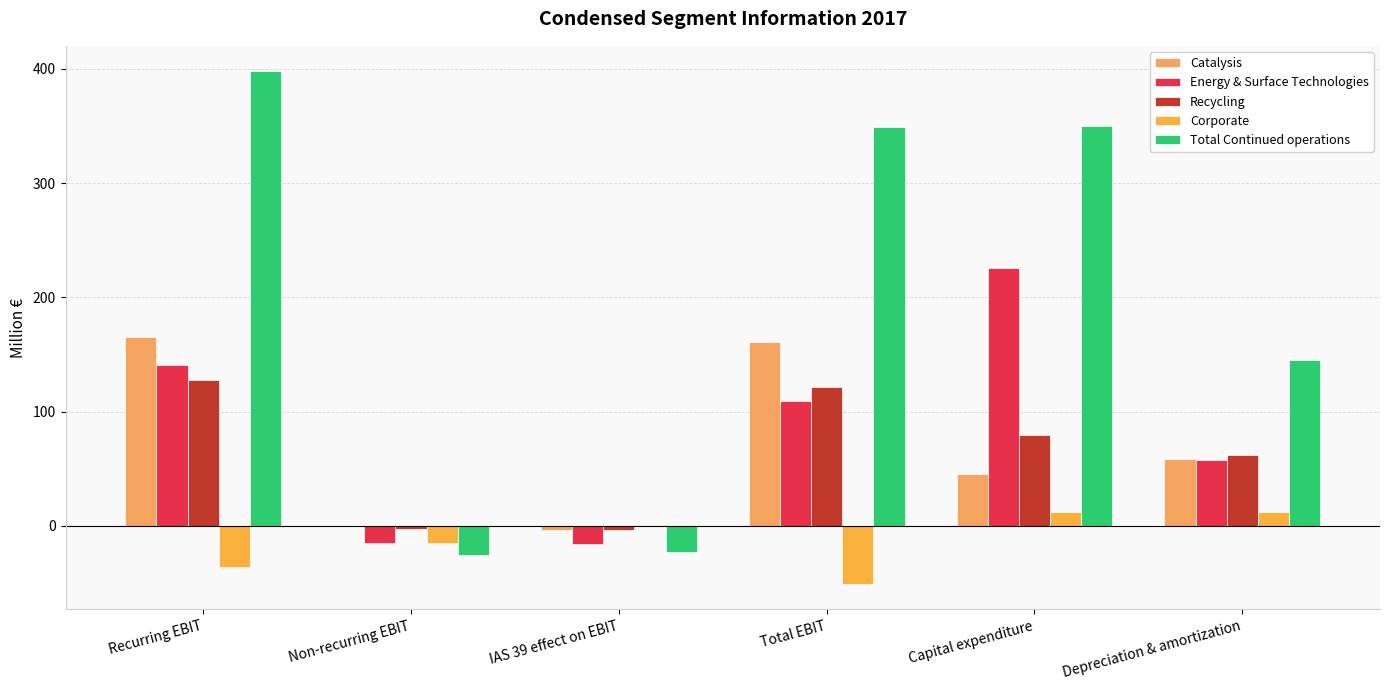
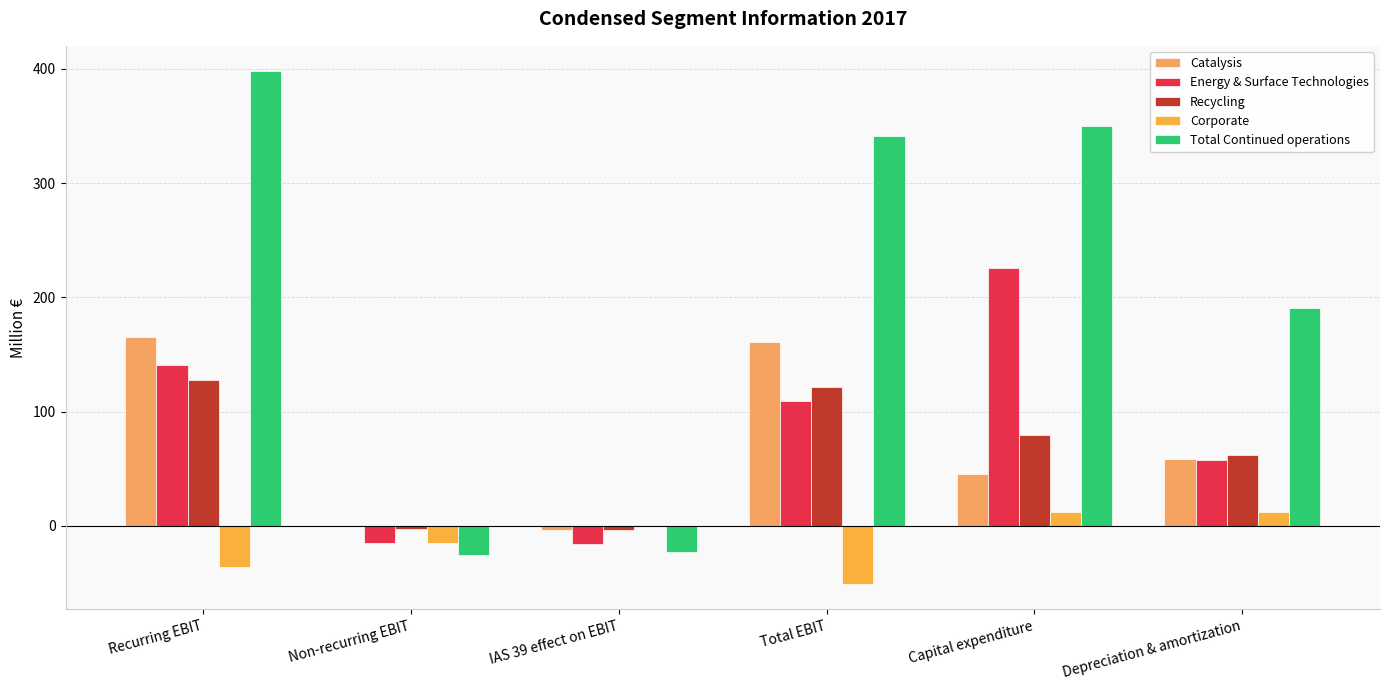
Total Continued operations, Total EBIT: 349 -> 342
Total Continued operations, Depreciation & amortization: 145 -> 190
